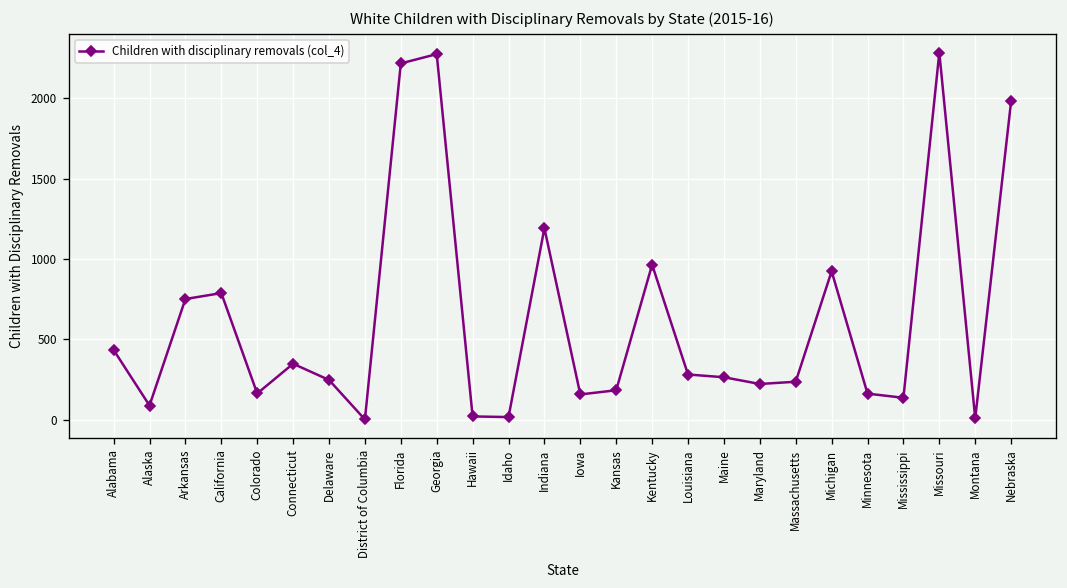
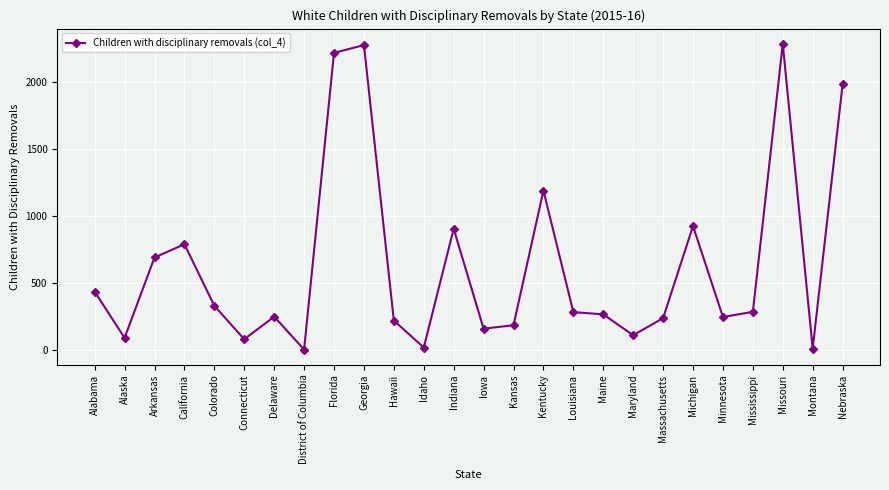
Arkansas: 750 -> 690
Colorado: 160 -> 330
Connecticut: 350 -> 80
Hawaii: 20 -> 220
Indiana: 1190 -> 900
Kentucky: 970 -> 1190
Maryland: 220 -> 110
Minnesota: 160 -> 240
Mississippi: 140 -> 280
